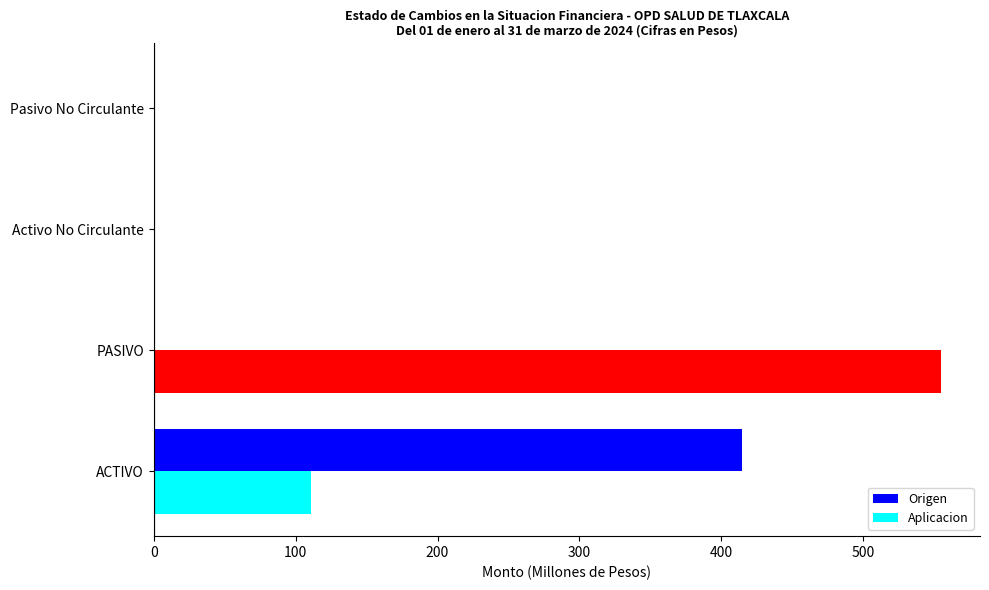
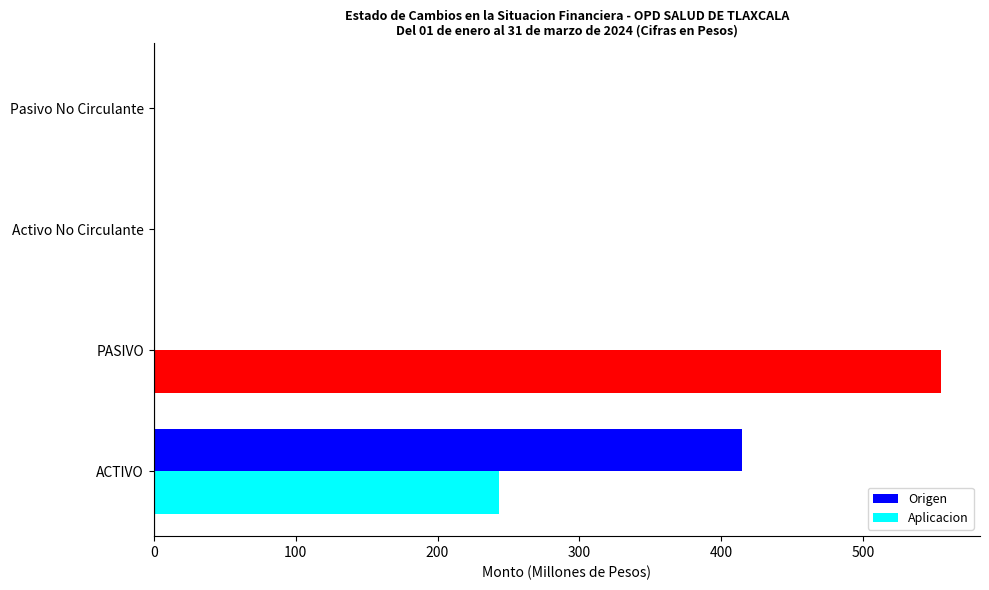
Aplicacion, ACTIVO: 111 -> 243
